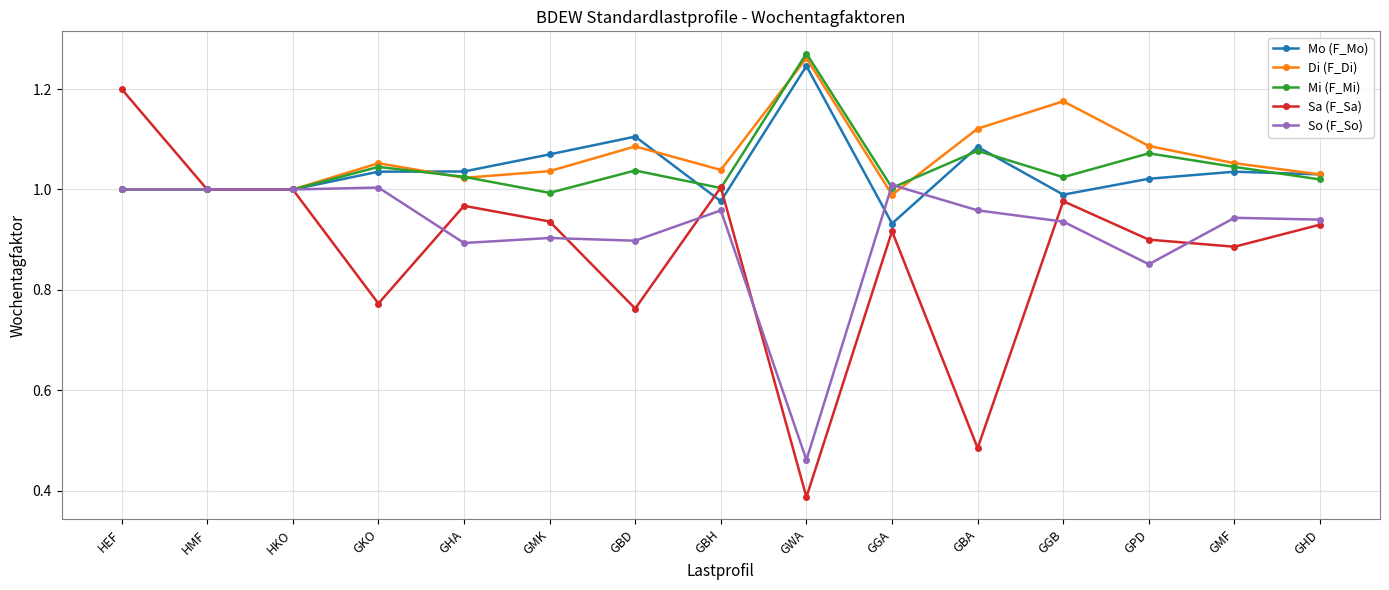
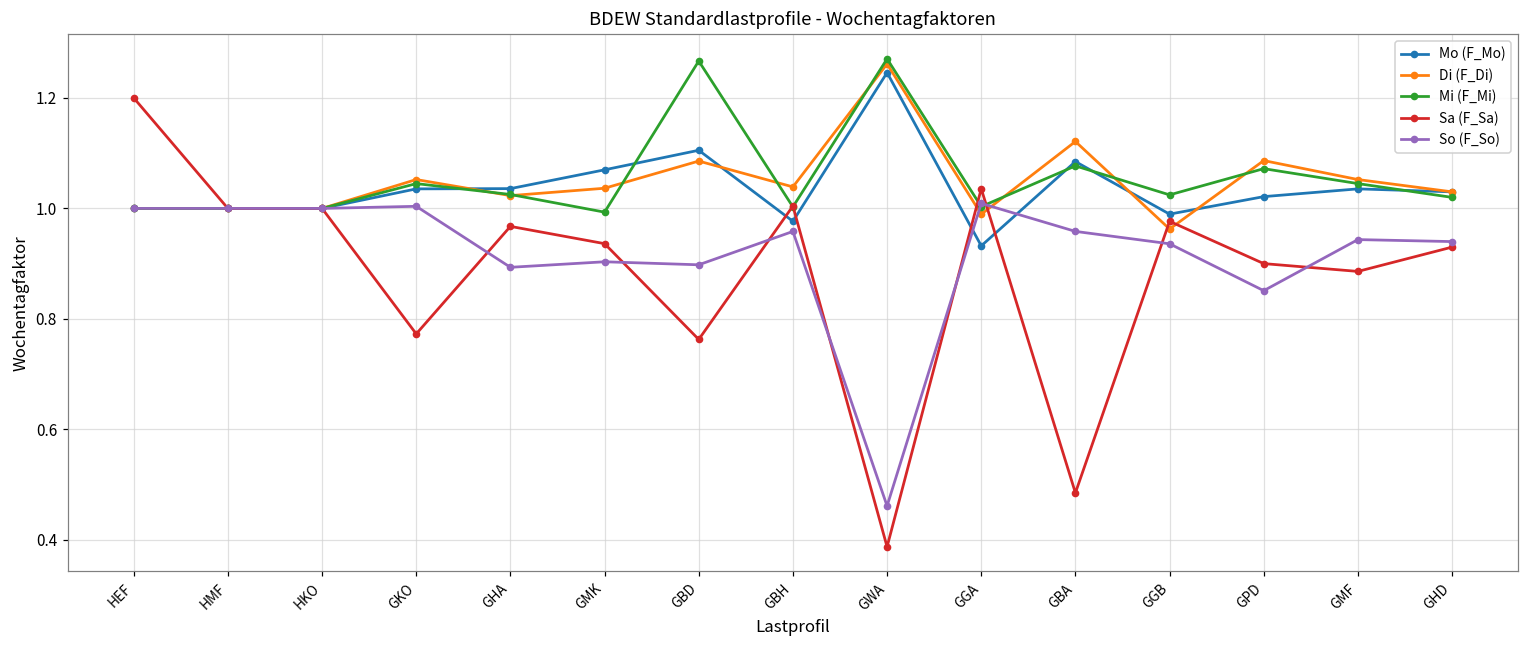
Mi (F_Mi), GBD: 1.04 -> 1.27
Sa (F_Sa), GGA: 0.92 -> 1.04
Di (F_Di), GGB: 1.18 -> 0.96
